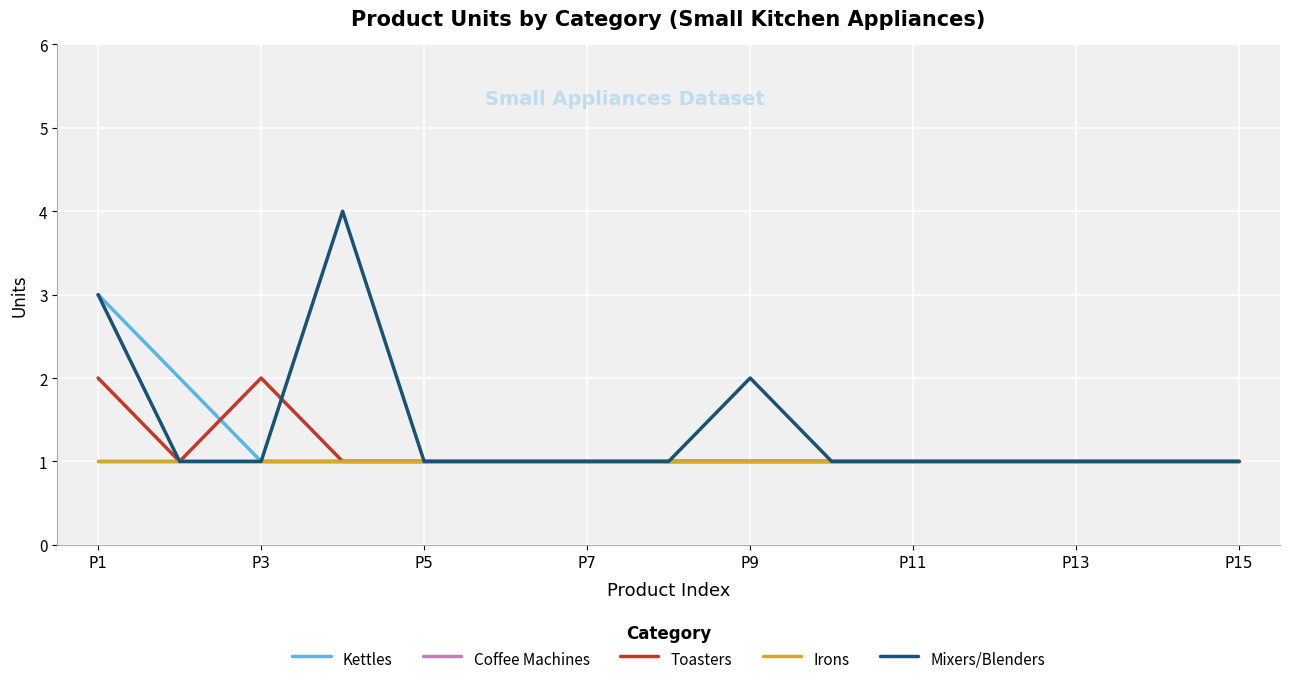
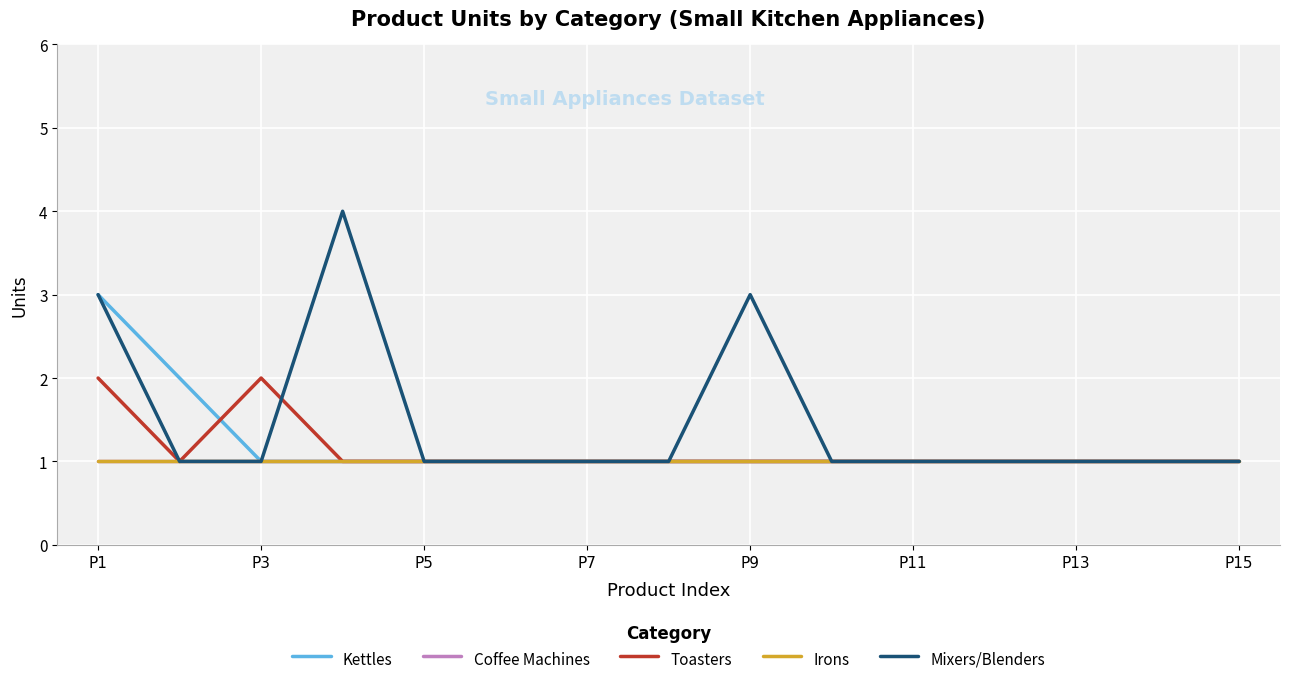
Mixers/Blenders, P9: 2 -> 3
